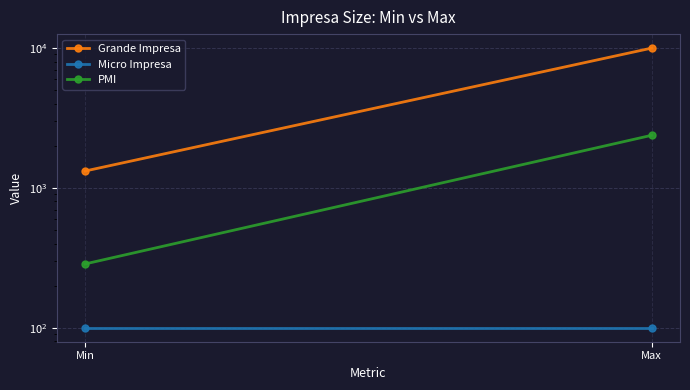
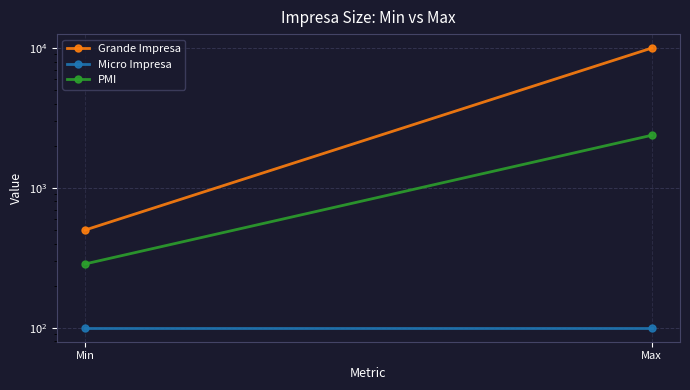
Grande Impresa, Min: 1300 -> 500
